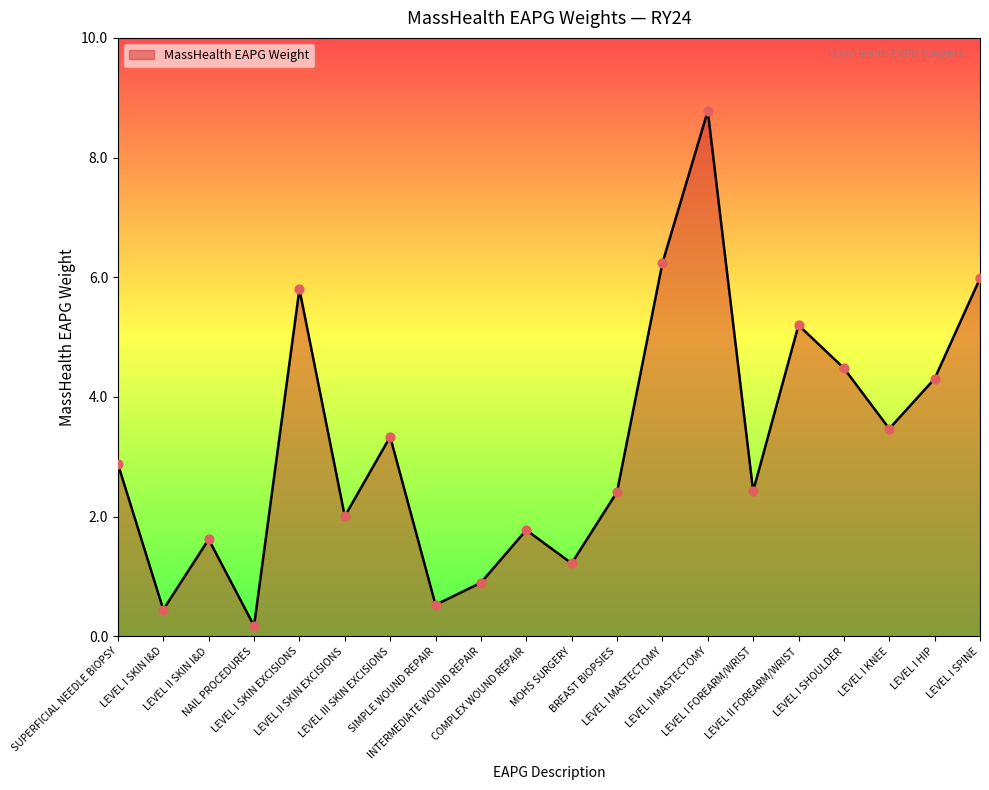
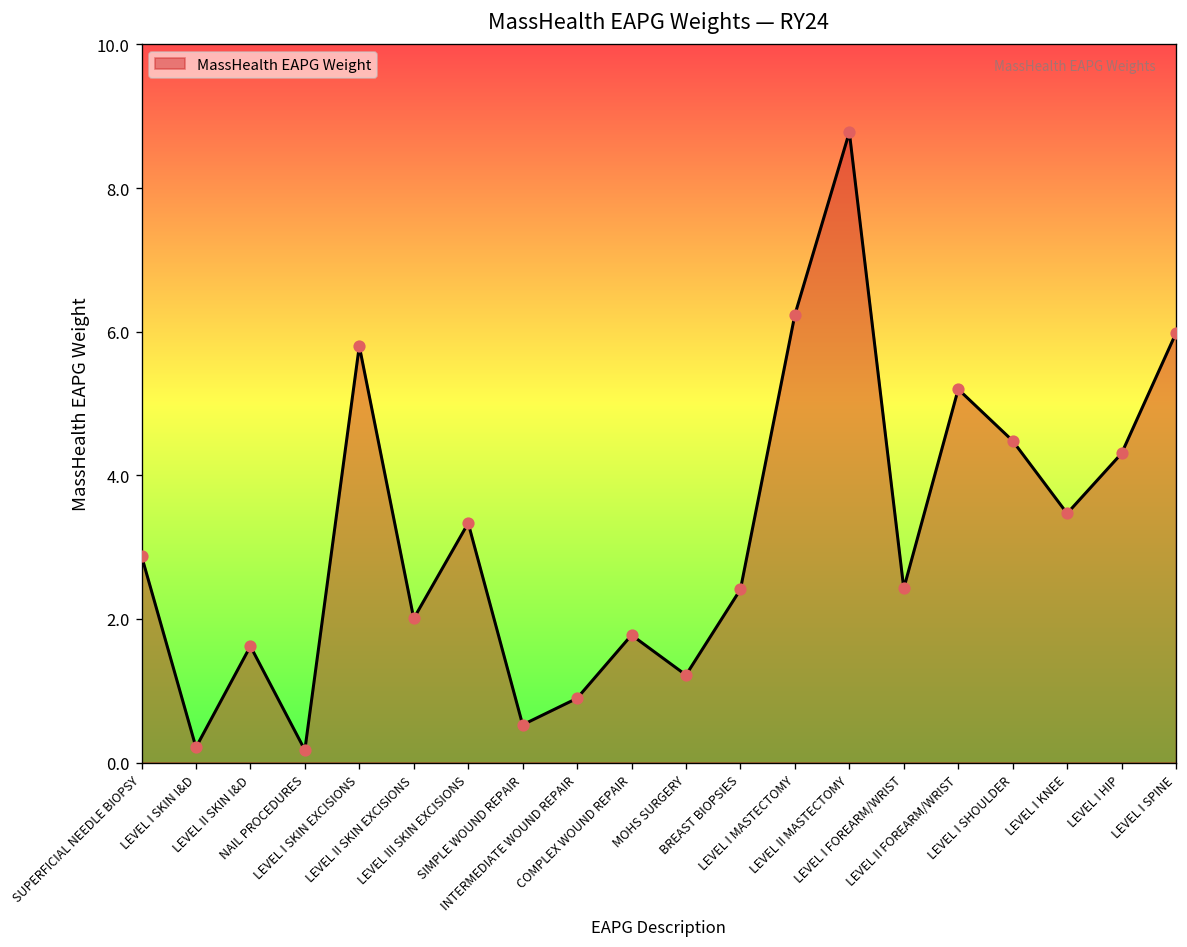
LEVEL I SKIN I&D: 0.4 -> 0.2
